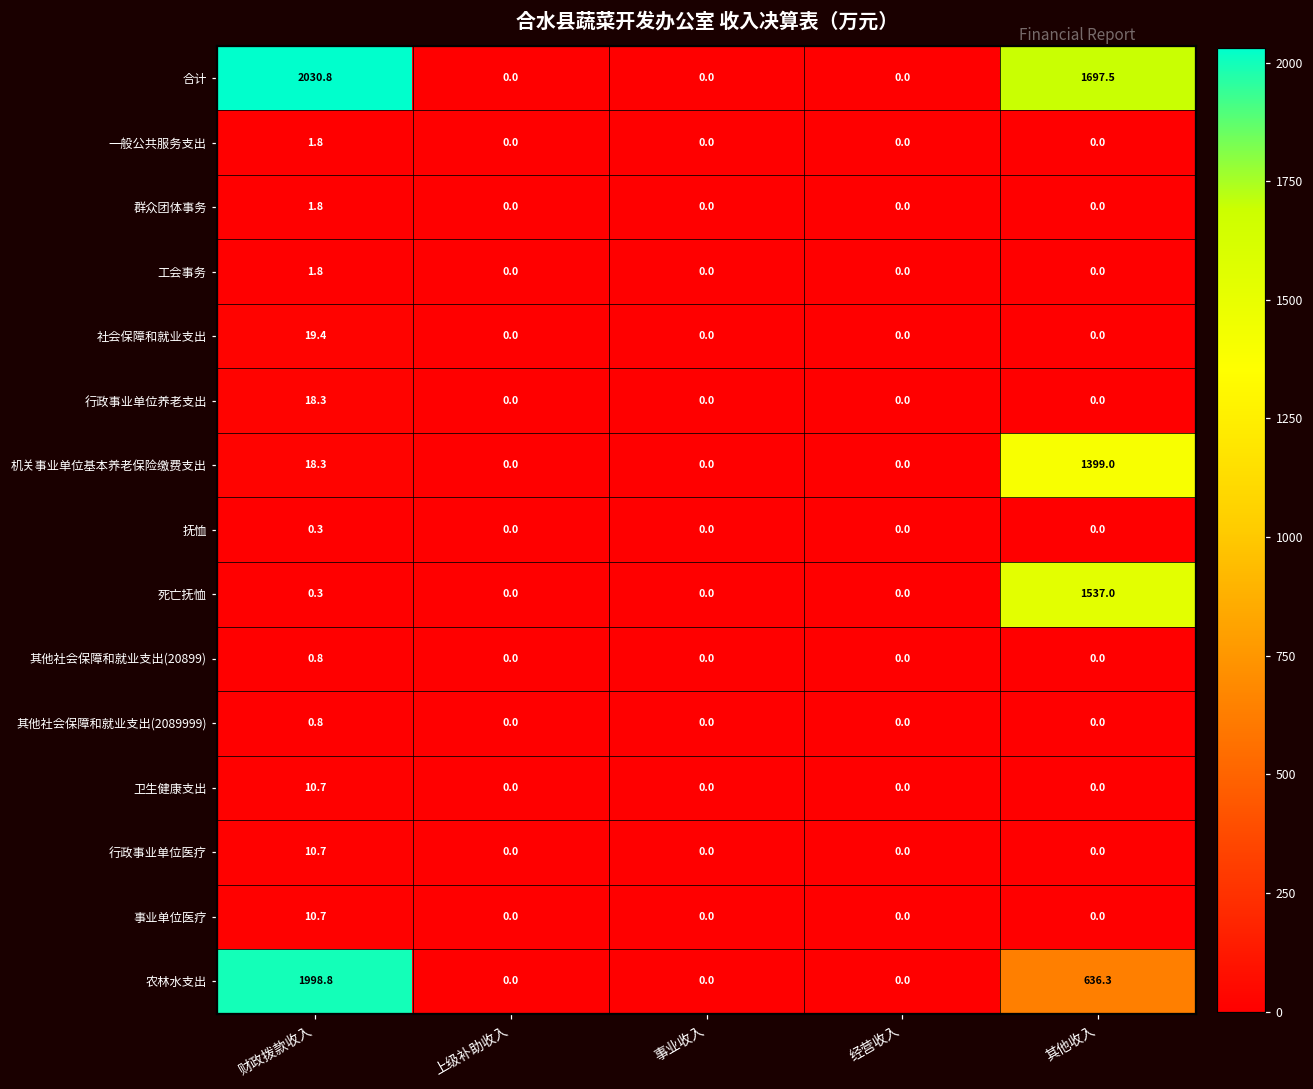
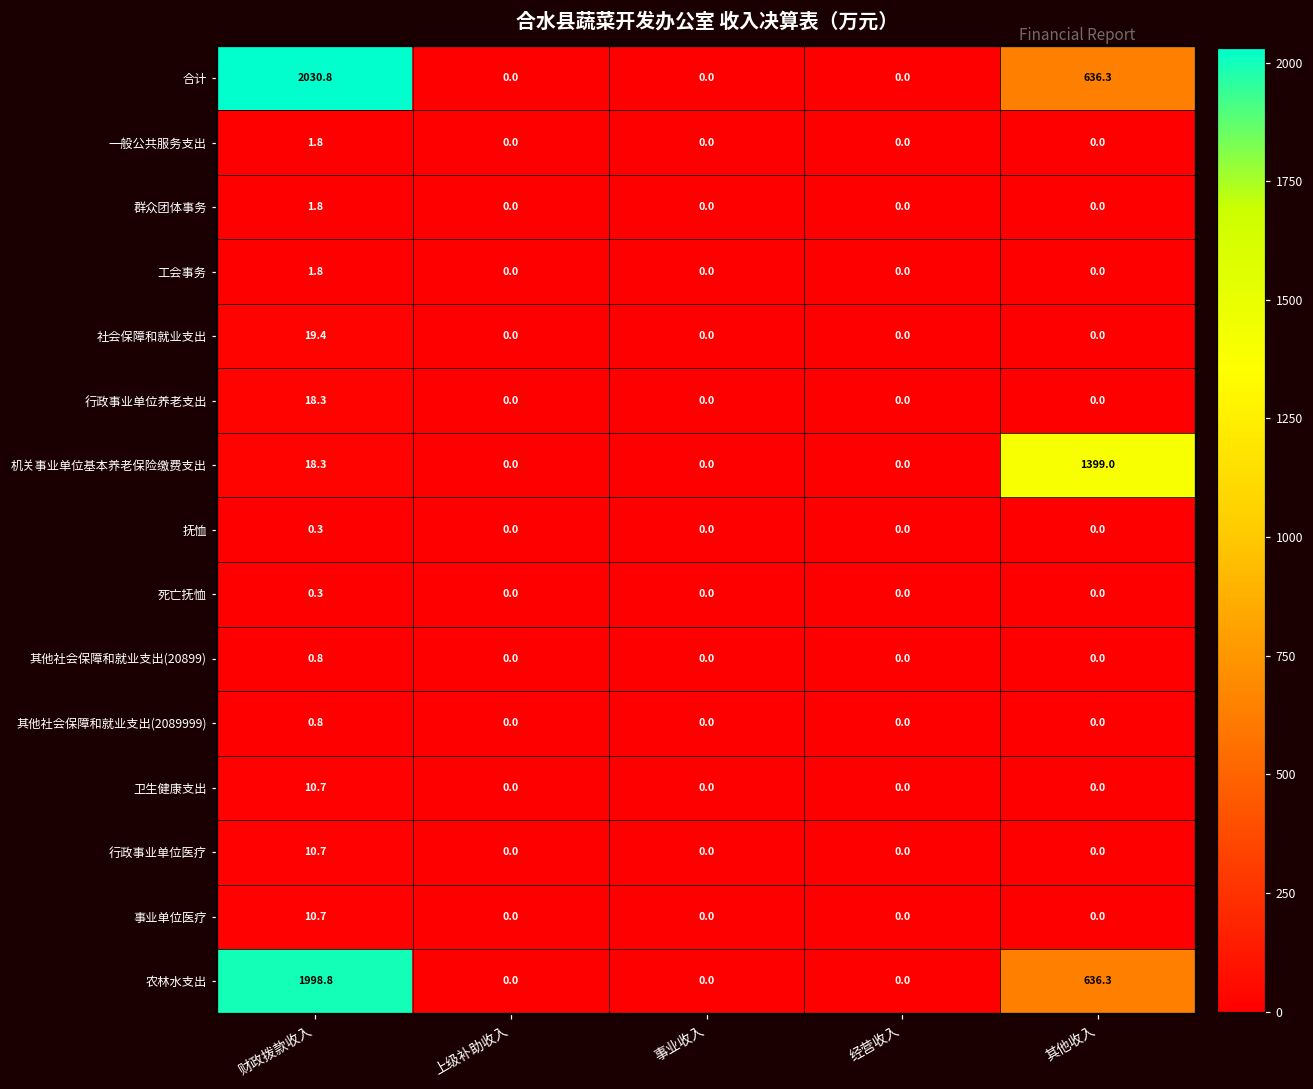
合计, 其他收入: 1697.5 -> 636.3
死亡抚恤, 其他收入: 1537.0 -> 0.0
